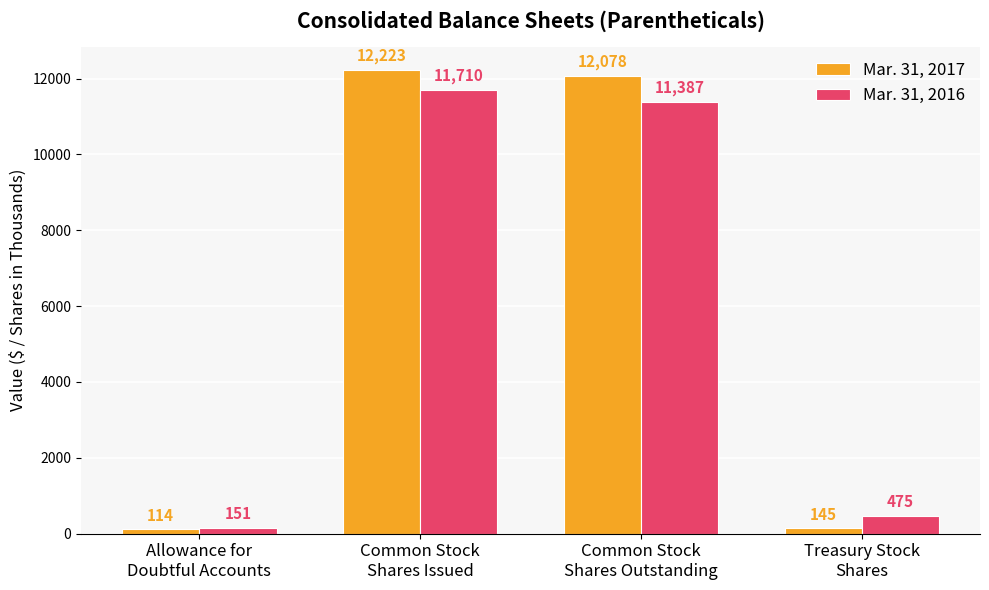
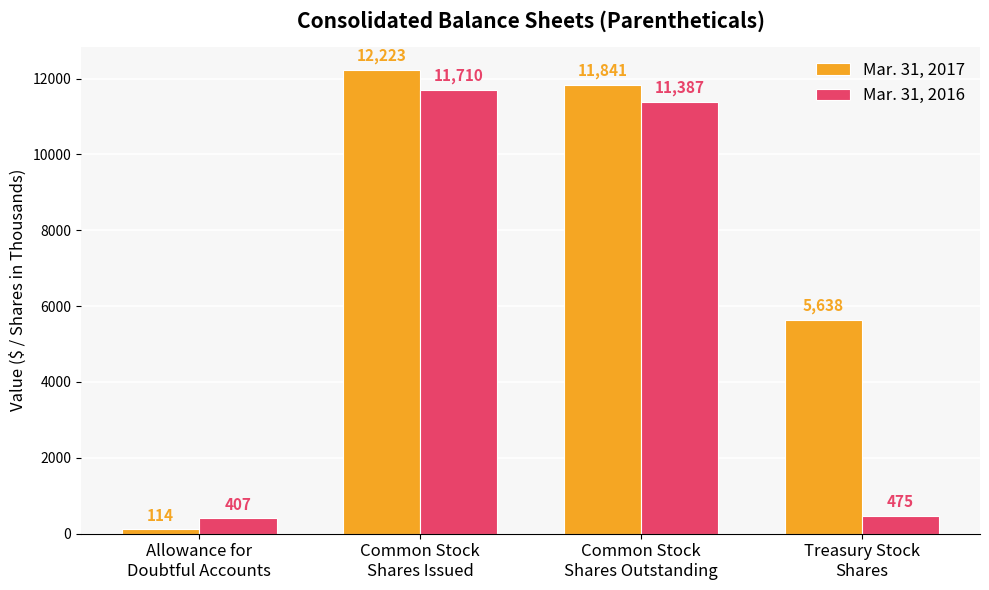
Mar. 31, 2016, Allowance for Doubtful Accounts: 151 -> 407
Mar. 31, 2017, Common Stock Shares Outstanding: 12,078 -> 11,841
Mar. 31, 2017, Treasury Stock Shares: 145 -> 5,638
